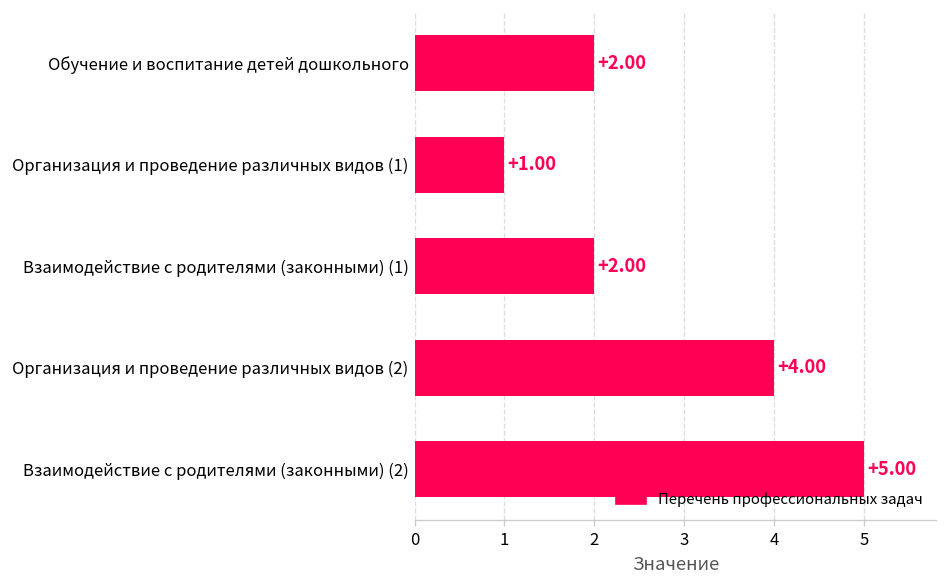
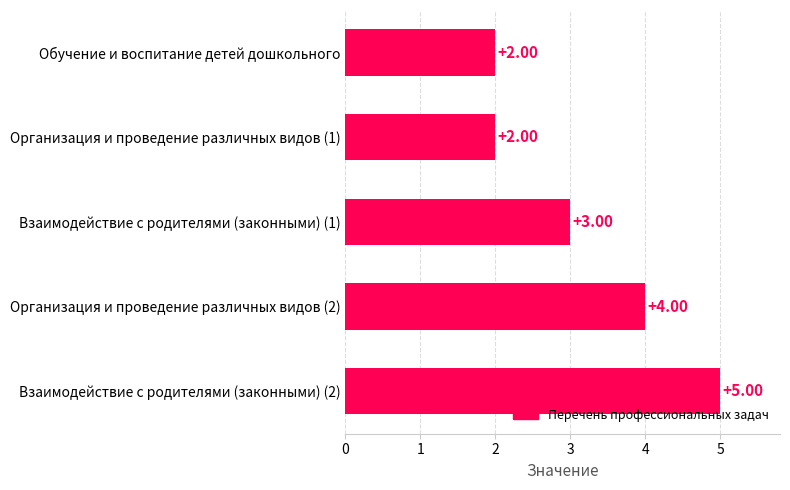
Организация и проведение различных видов (1): +1.00 -> +2.00
Взаимодействие с родителями (законными) (1): +2.00 -> +3.00
